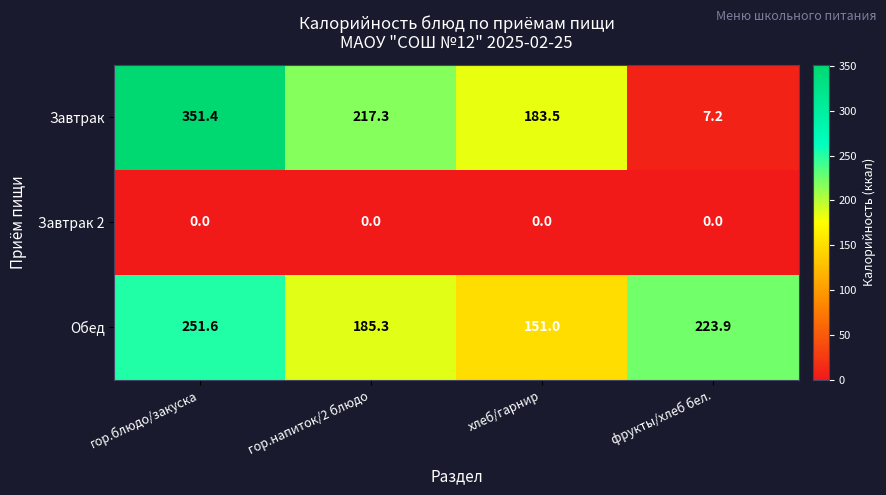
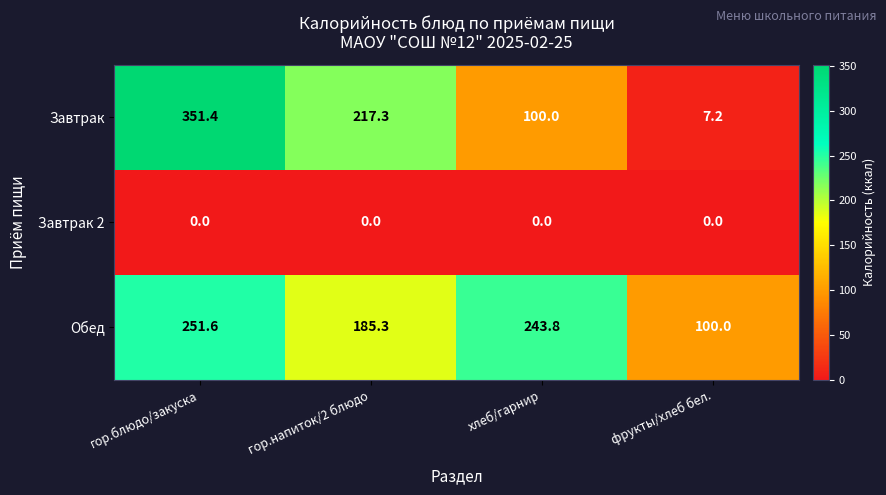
Завтрак, хлеб/гарнир: 183.5 -> 100.0
Обед, хлеб/гарнир: 151.0 -> 243.8
Обед, фрукты/хлеб бел.: 223.9 -> 100.0
